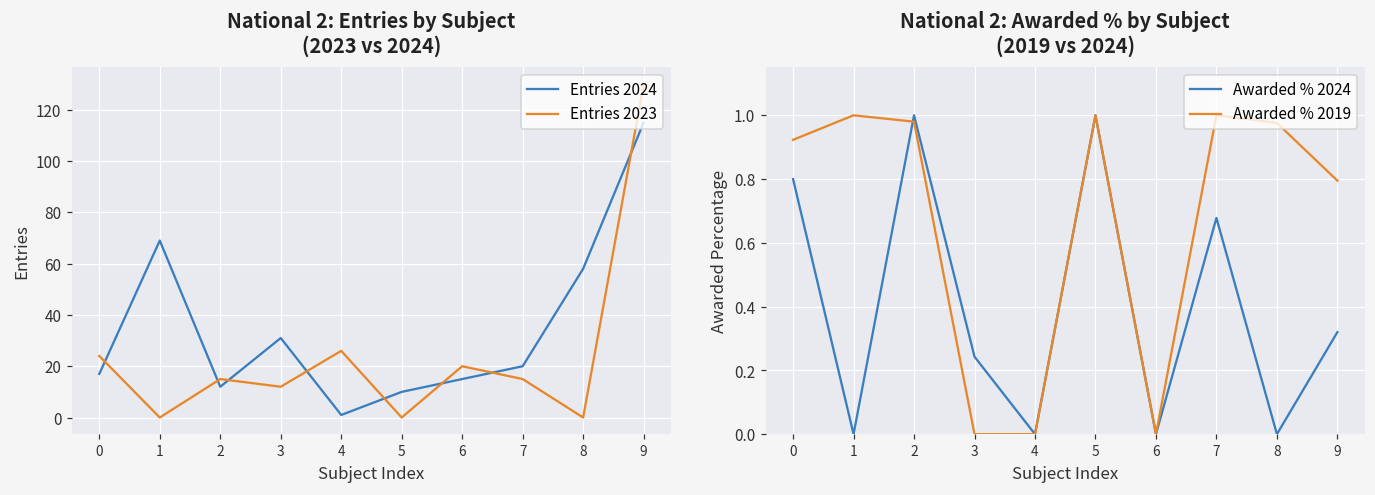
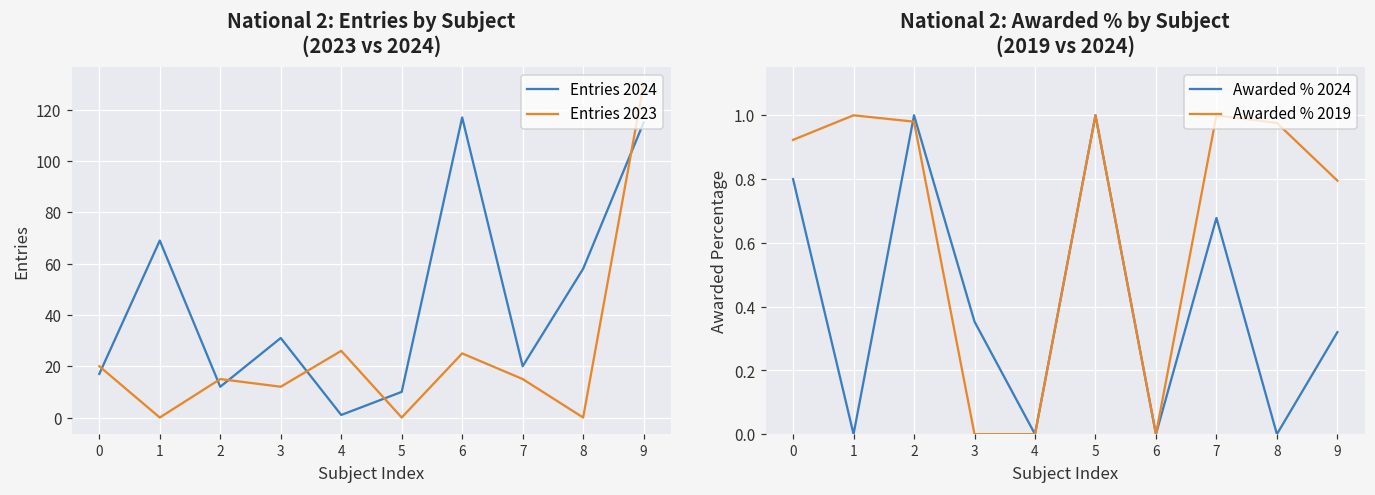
National 2: Entries by Subject (2023 vs 2024), Entries 2023, 0: 24 -> 20
National 2: Entries by Subject (2023 vs 2024), Entries 2024, 6: 15 -> 117
National 2: Entries by Subject (2023 vs 2024), Entries 2023, 6: 20 -> 25
National 2: Awarded % by Subject (2019 vs 2024), Awarded % 2024, 3: 0.24 -> 0.35
